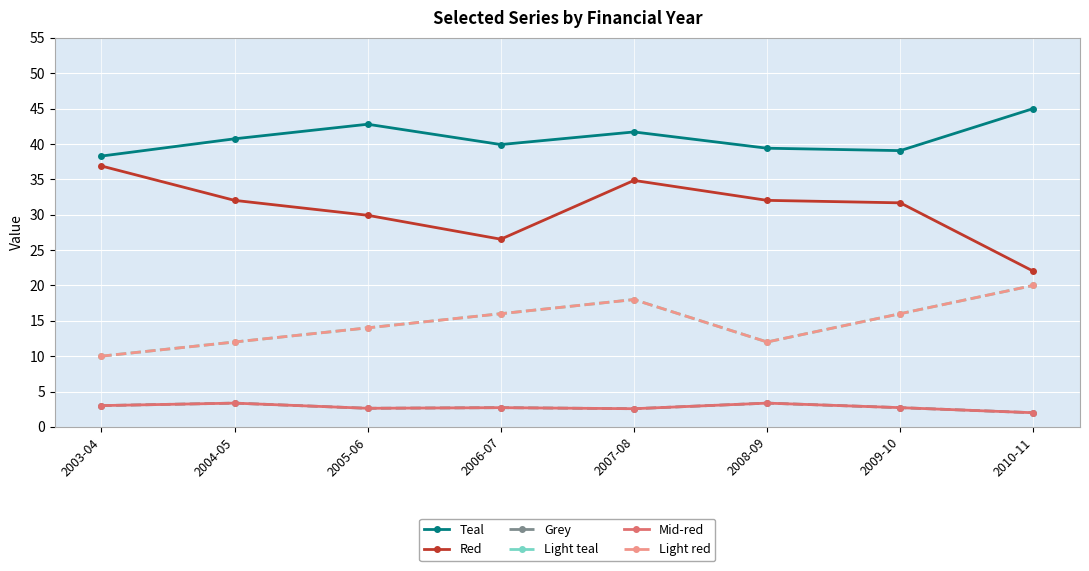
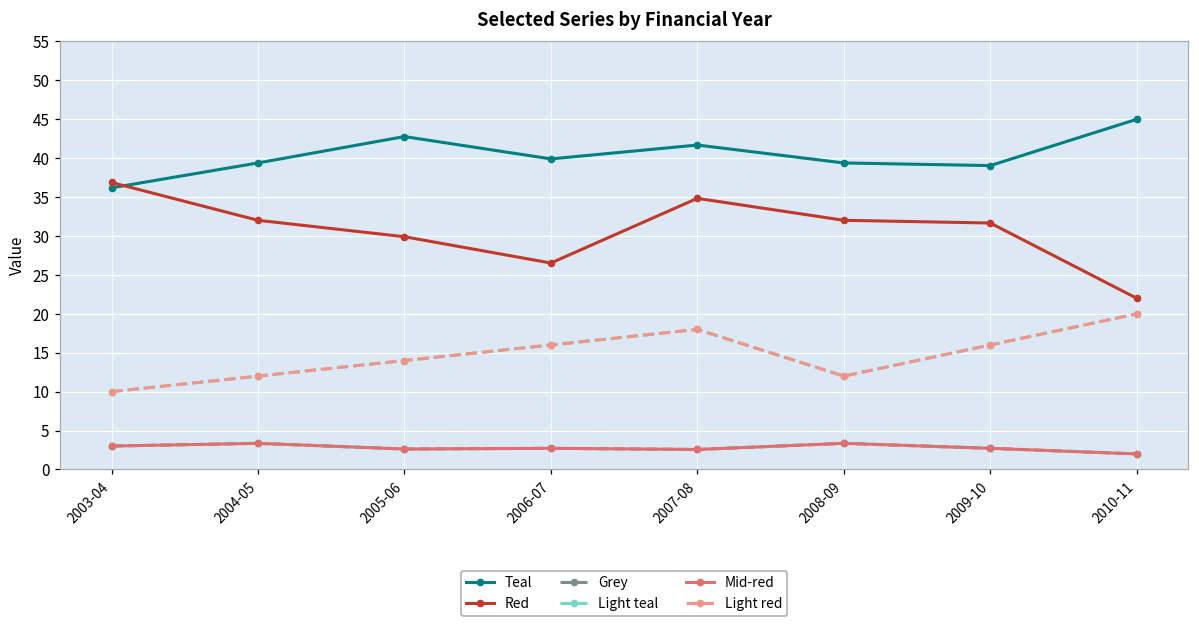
Teal, 2003-04: 38 -> 36
Teal, 2004-05: 41 -> 39
